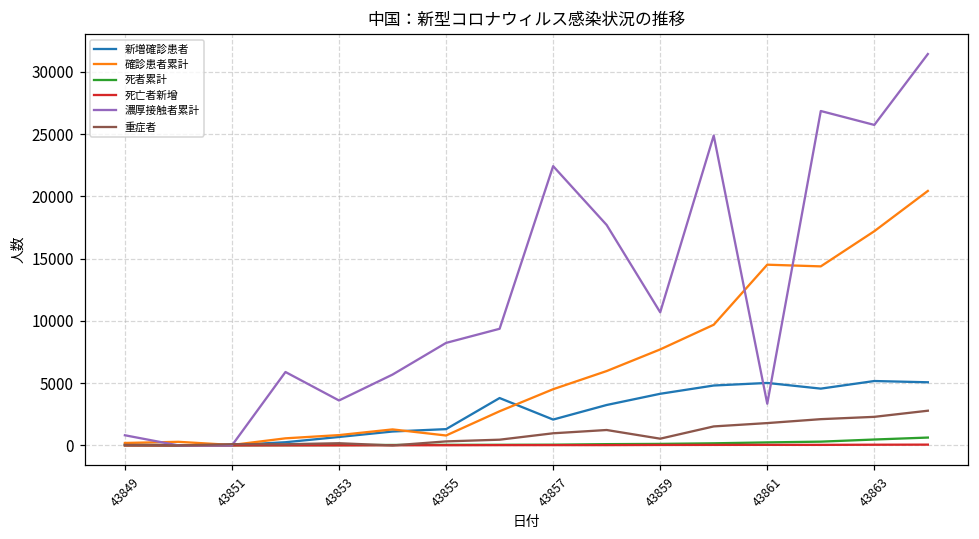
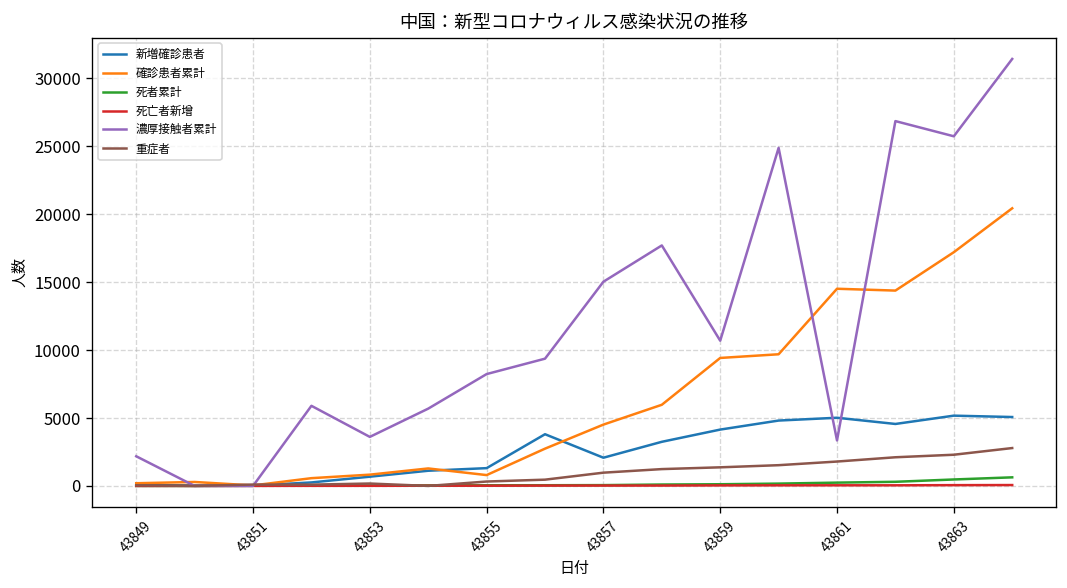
濃厚接触者累計, 43849: 800 -> 2200
濃厚接触者累計, 43857: 22400 -> 15000
確診患者累計, 43859: 7700 -> 9400
重症者, 43859: 500 -> 1400
